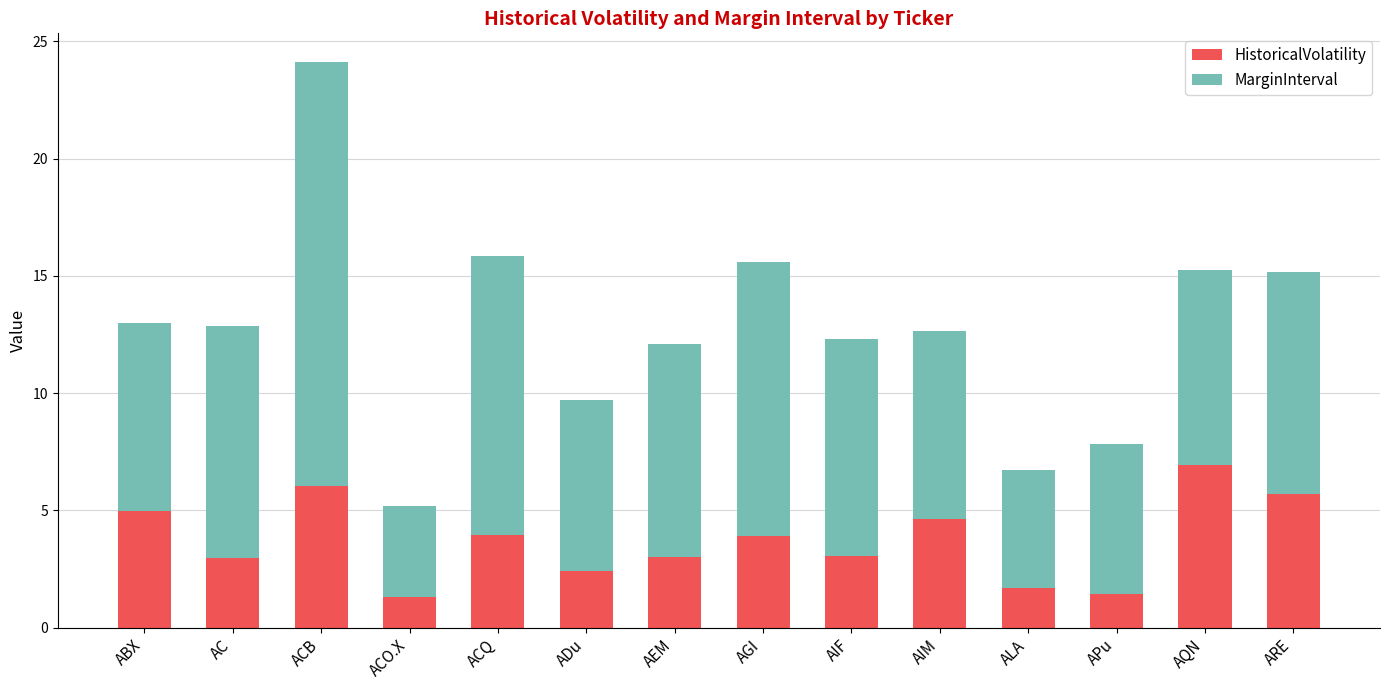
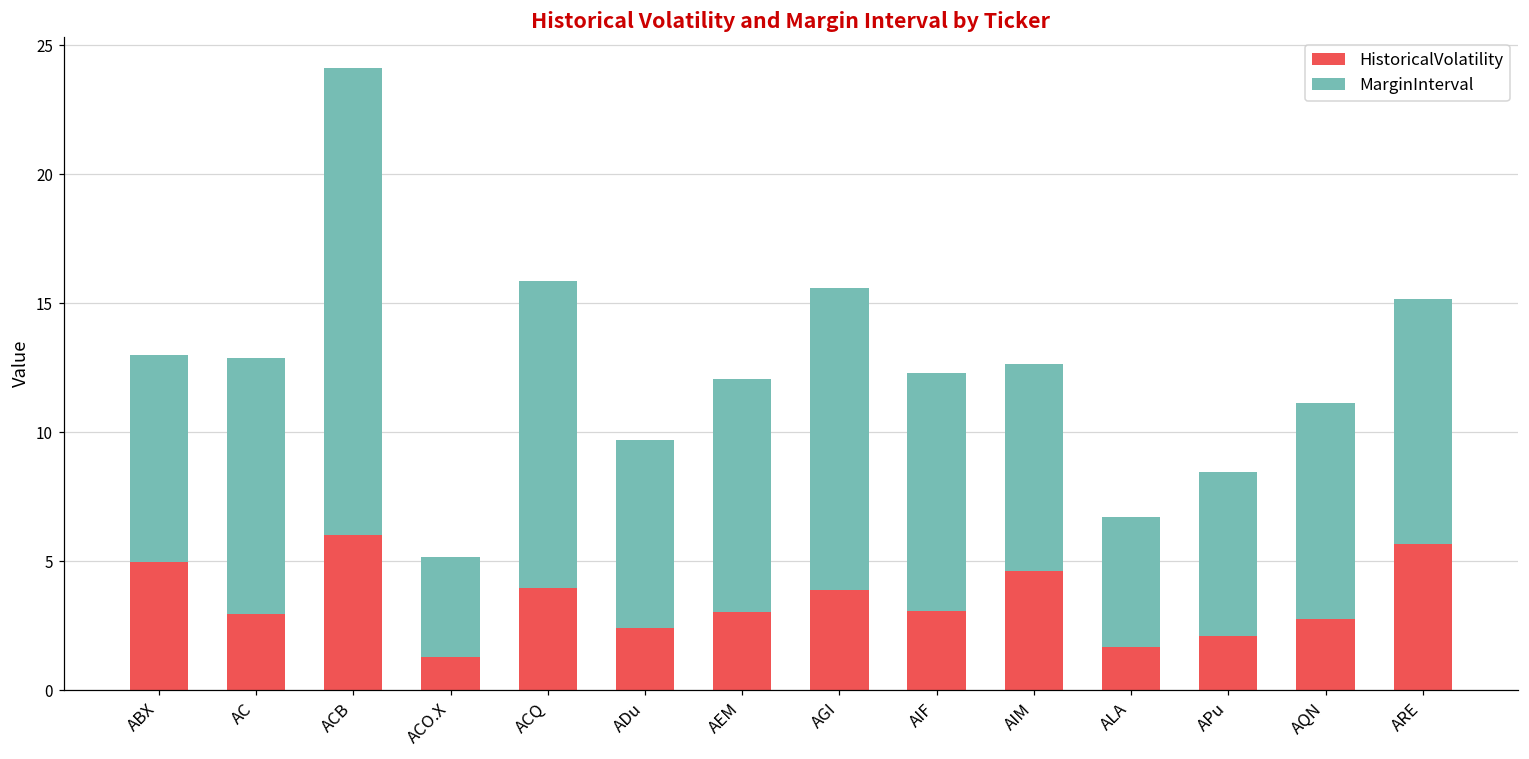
HistoricalVolatility, APu: 1.5 -> 2.1
HistoricalVolatility, AQN: 6.9 -> 2.8
